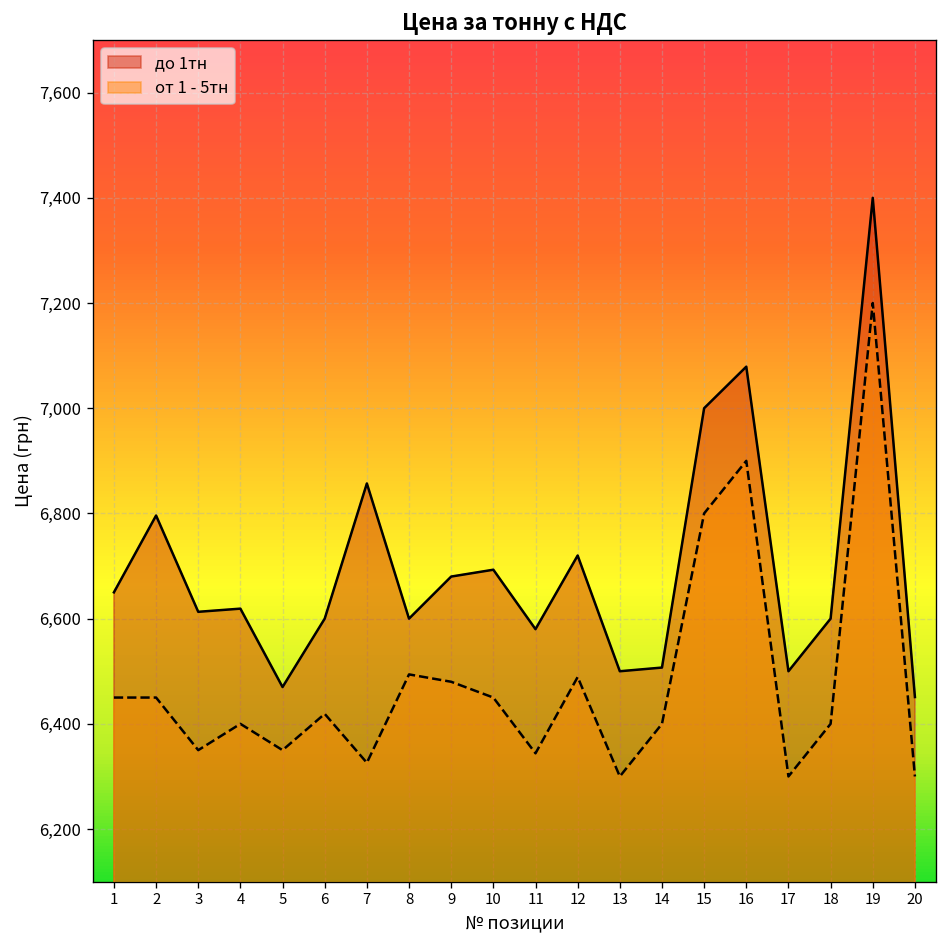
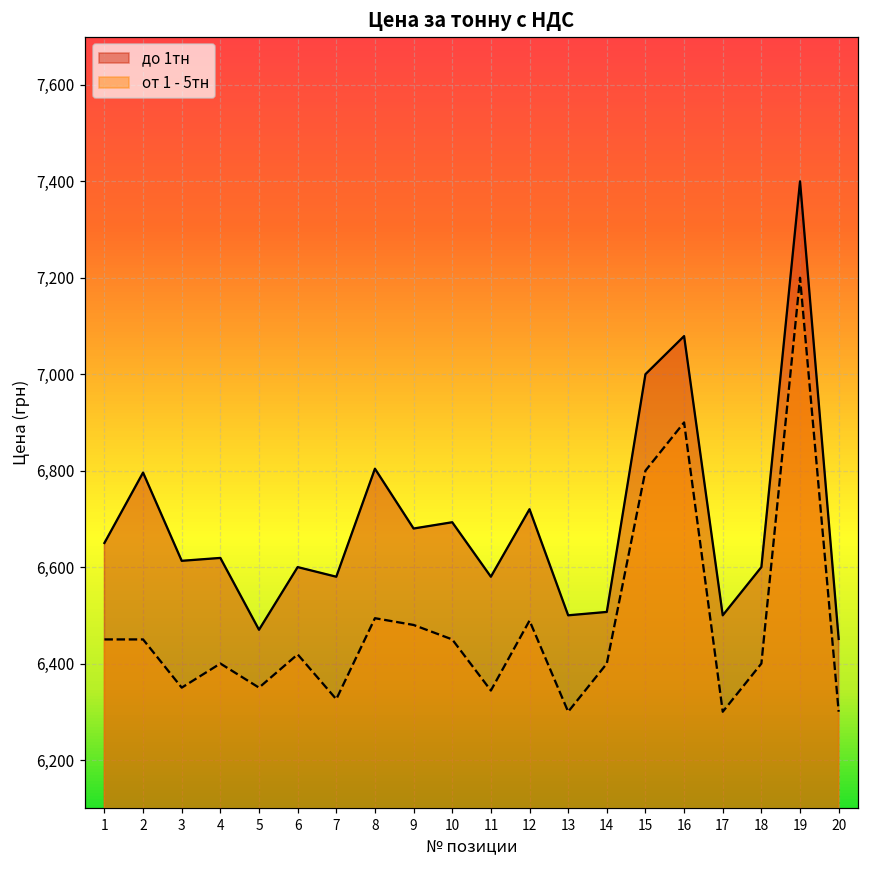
до 1тн, 7: 6,860 -> 6,580
до 1тн, 8: 6,600 -> 6,800
